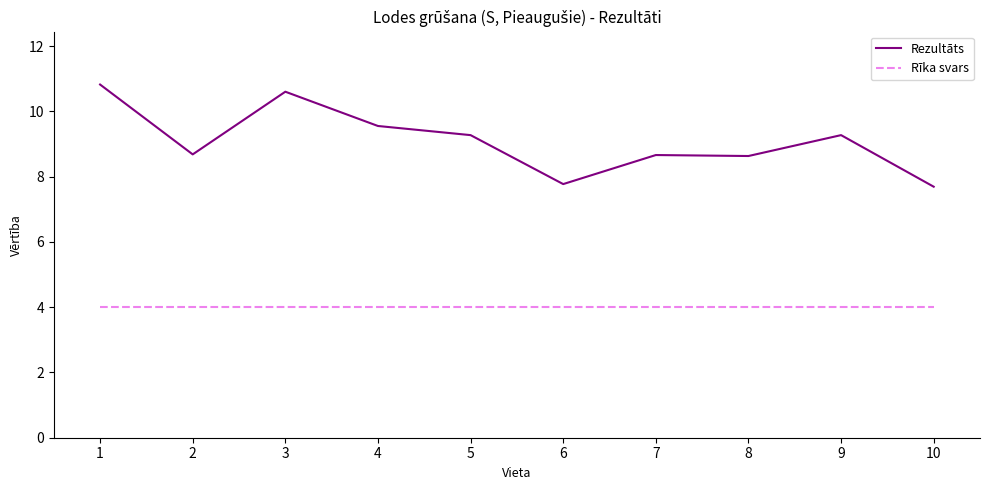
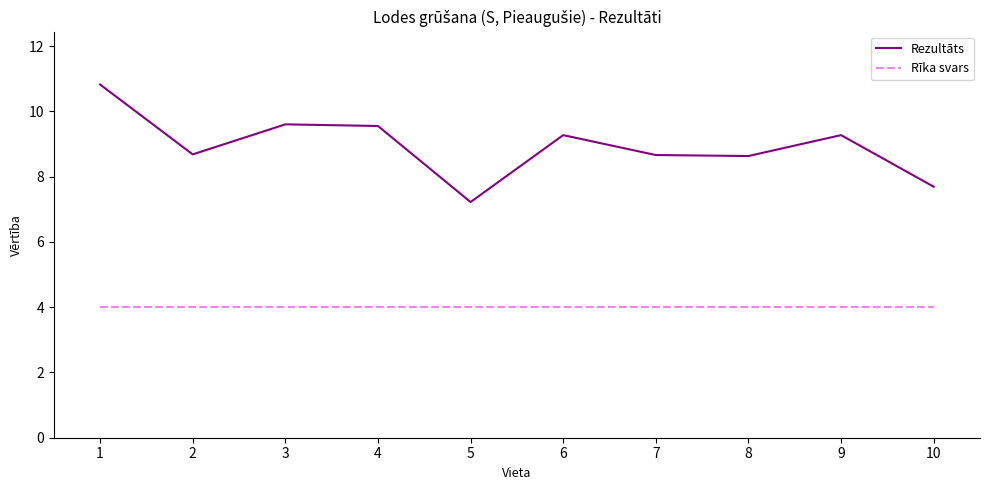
Rezultāts, 3: 10.6 -> 9.6
Rezultāts, 5: 9.3 -> 7.2
Rezultāts, 6: 7.8 -> 9.3
